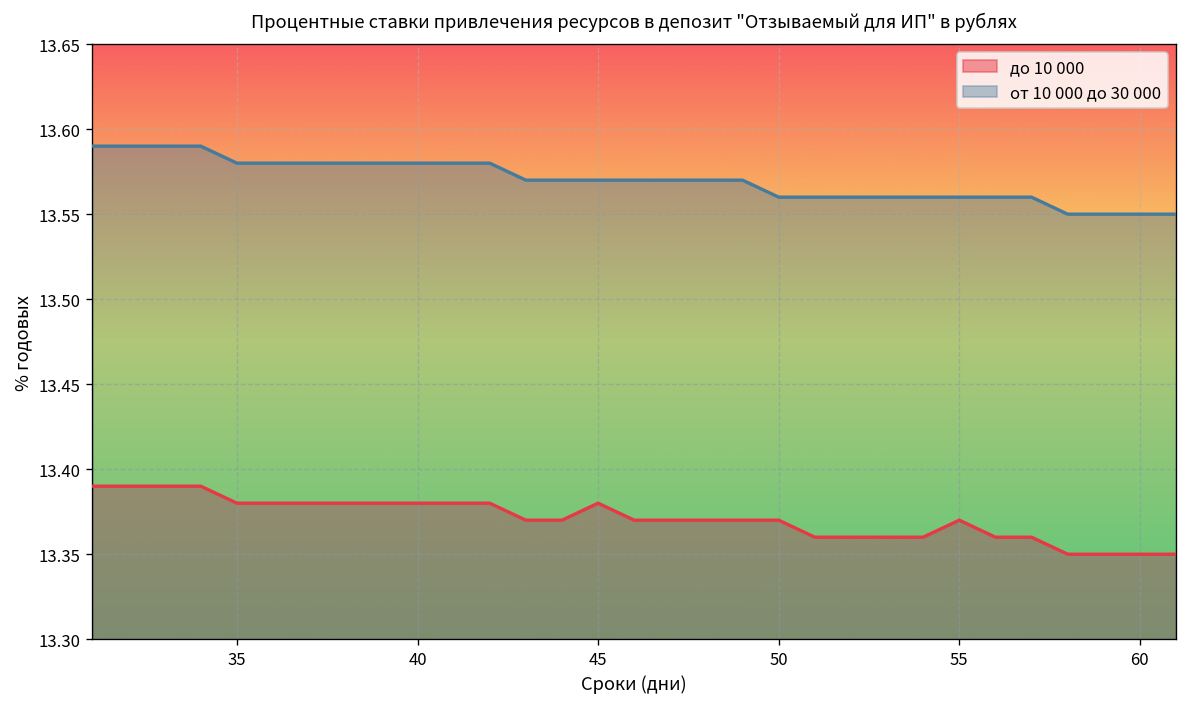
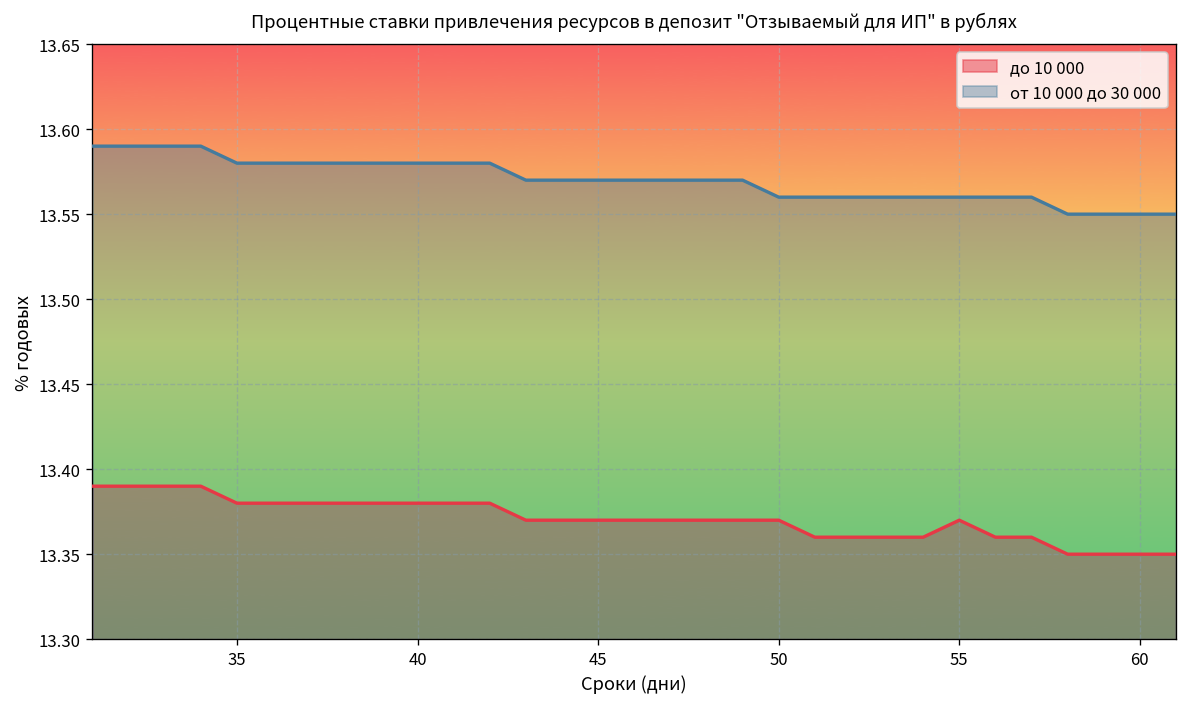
до 10 000, 45: 13.38 -> 13.37
